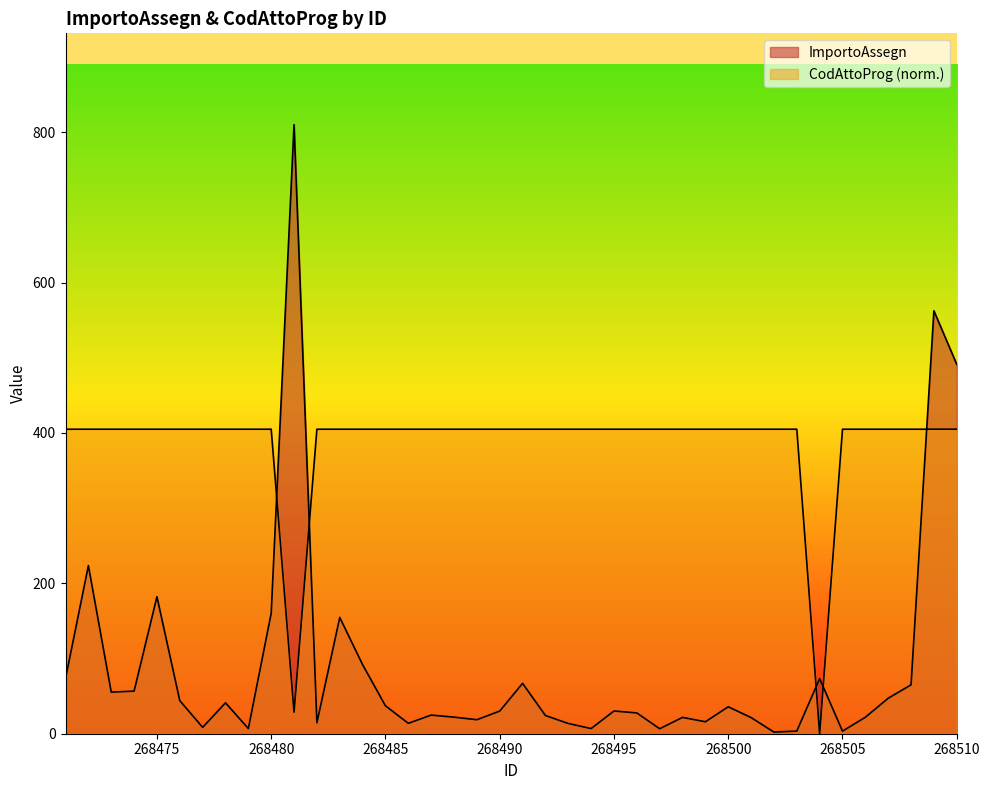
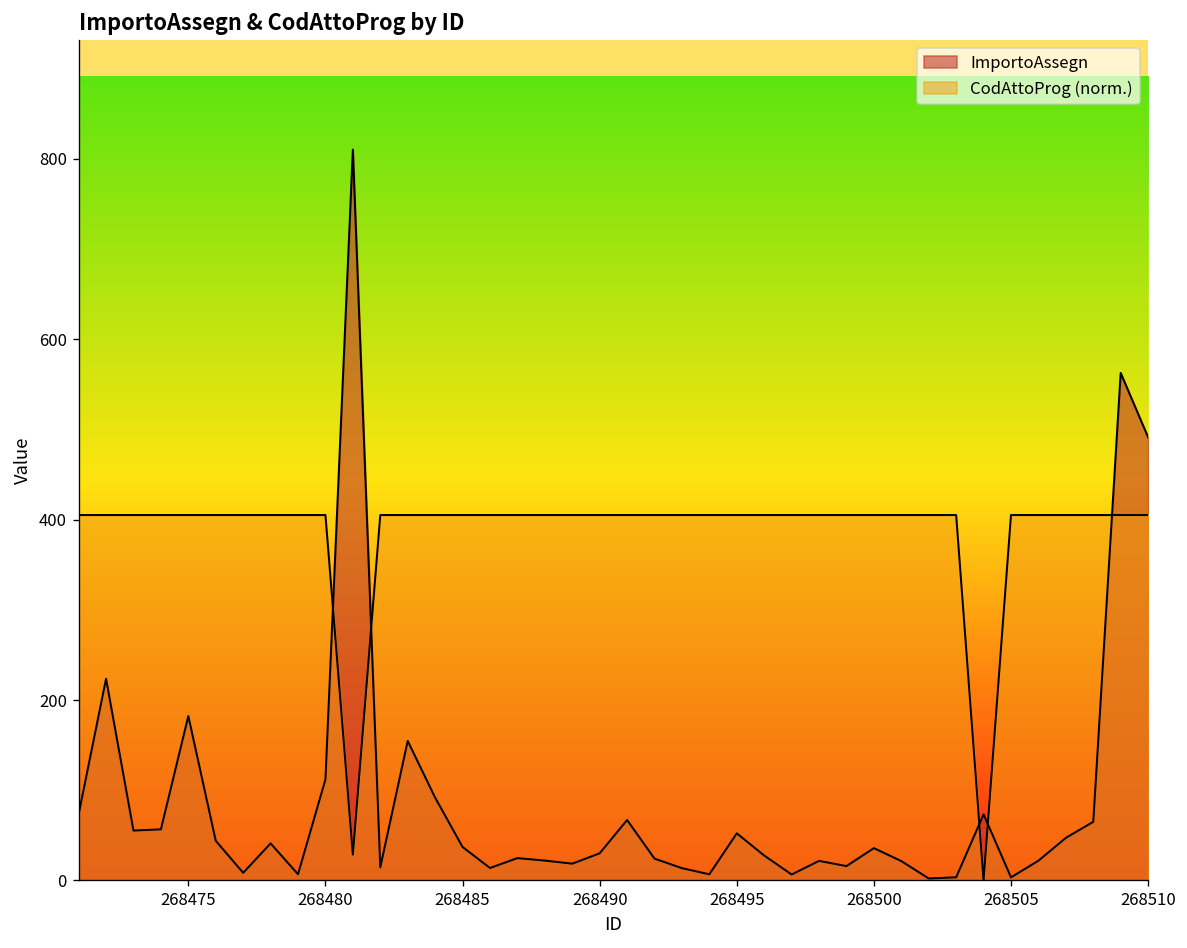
ImportoAssegn, 268480: 160 -> 110
ImportoAssegn, 268495: 30 -> 50
